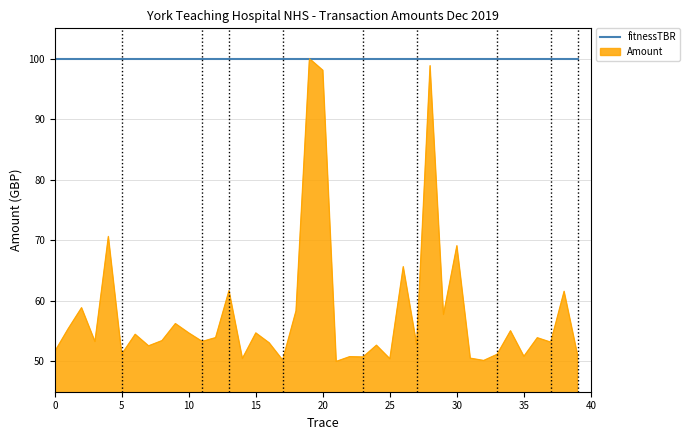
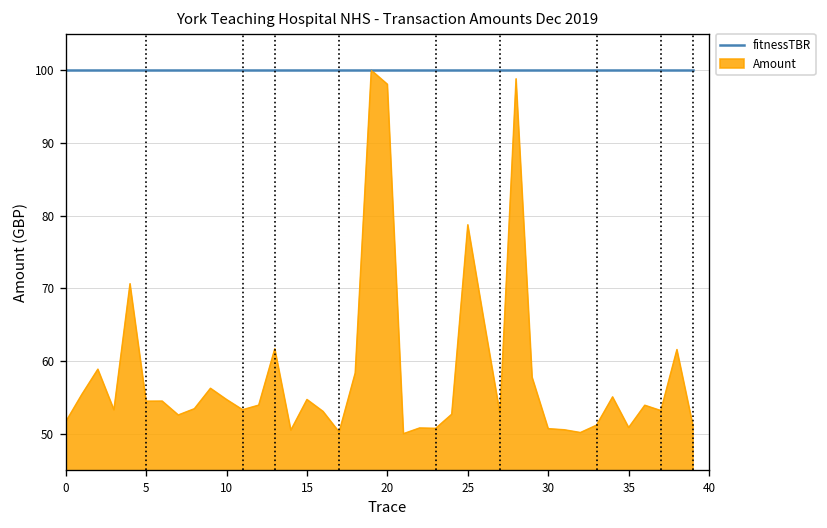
Amount, 5: 51 -> 54
Amount, 25: 50 -> 79
Amount, 30: 69 -> 51
